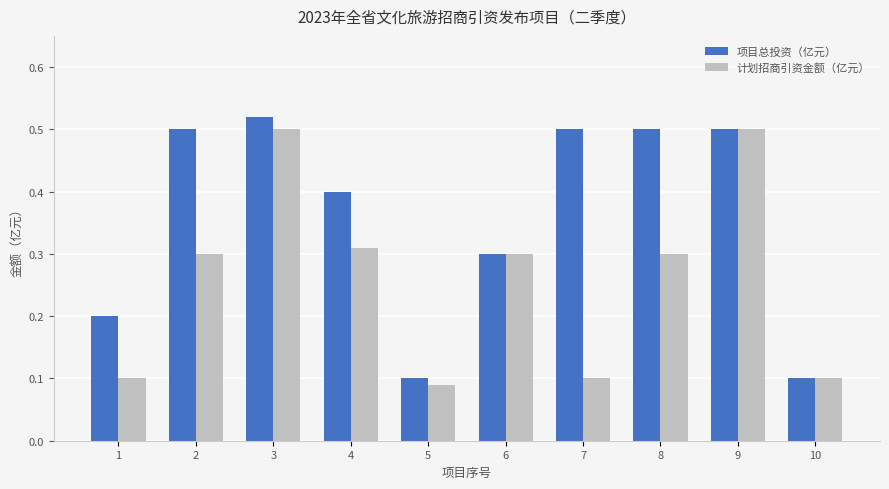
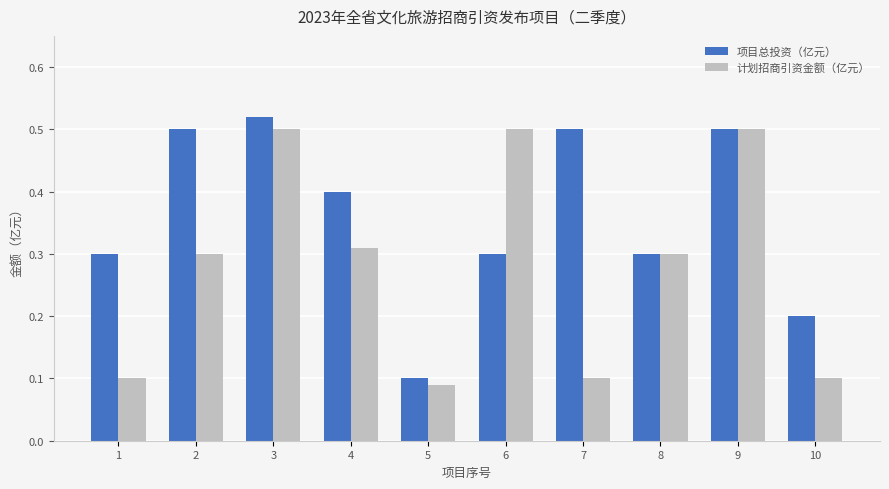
项目总投资（亿元）, 1: 0.2 -> 0.3
计划招商引资金额（亿元）, 6: 0.3 -> 0.5
项目总投资（亿元）, 8: 0.5 -> 0.3
项目总投资（亿元）, 10: 0.1 -> 0.2
